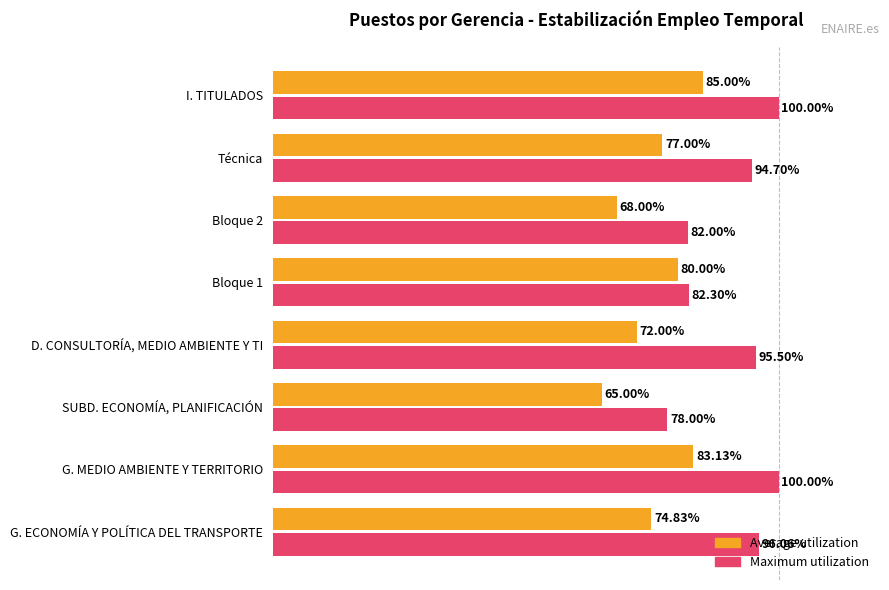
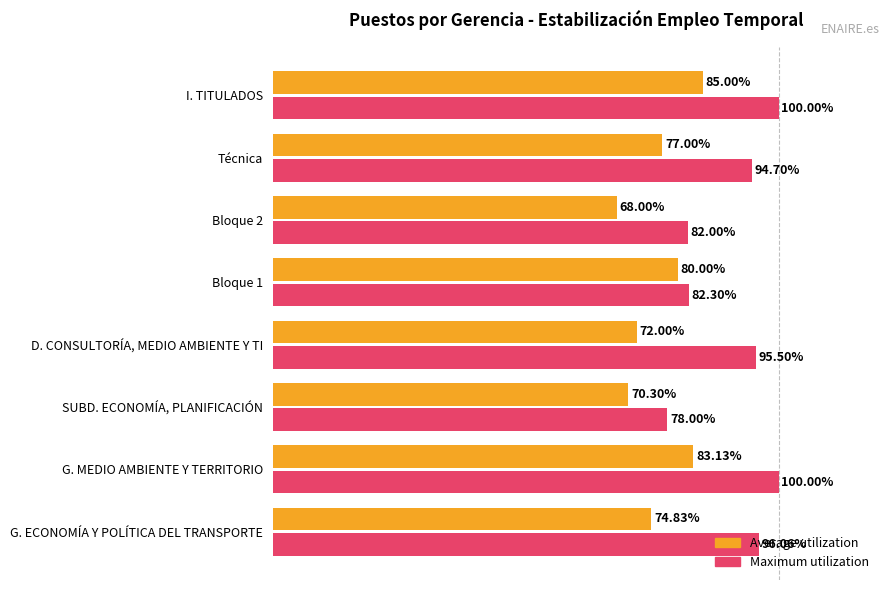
Average utilization, SUBD. ECONOMÍA, PLANIFICACIÓN: 65.00% -> 70.30%
